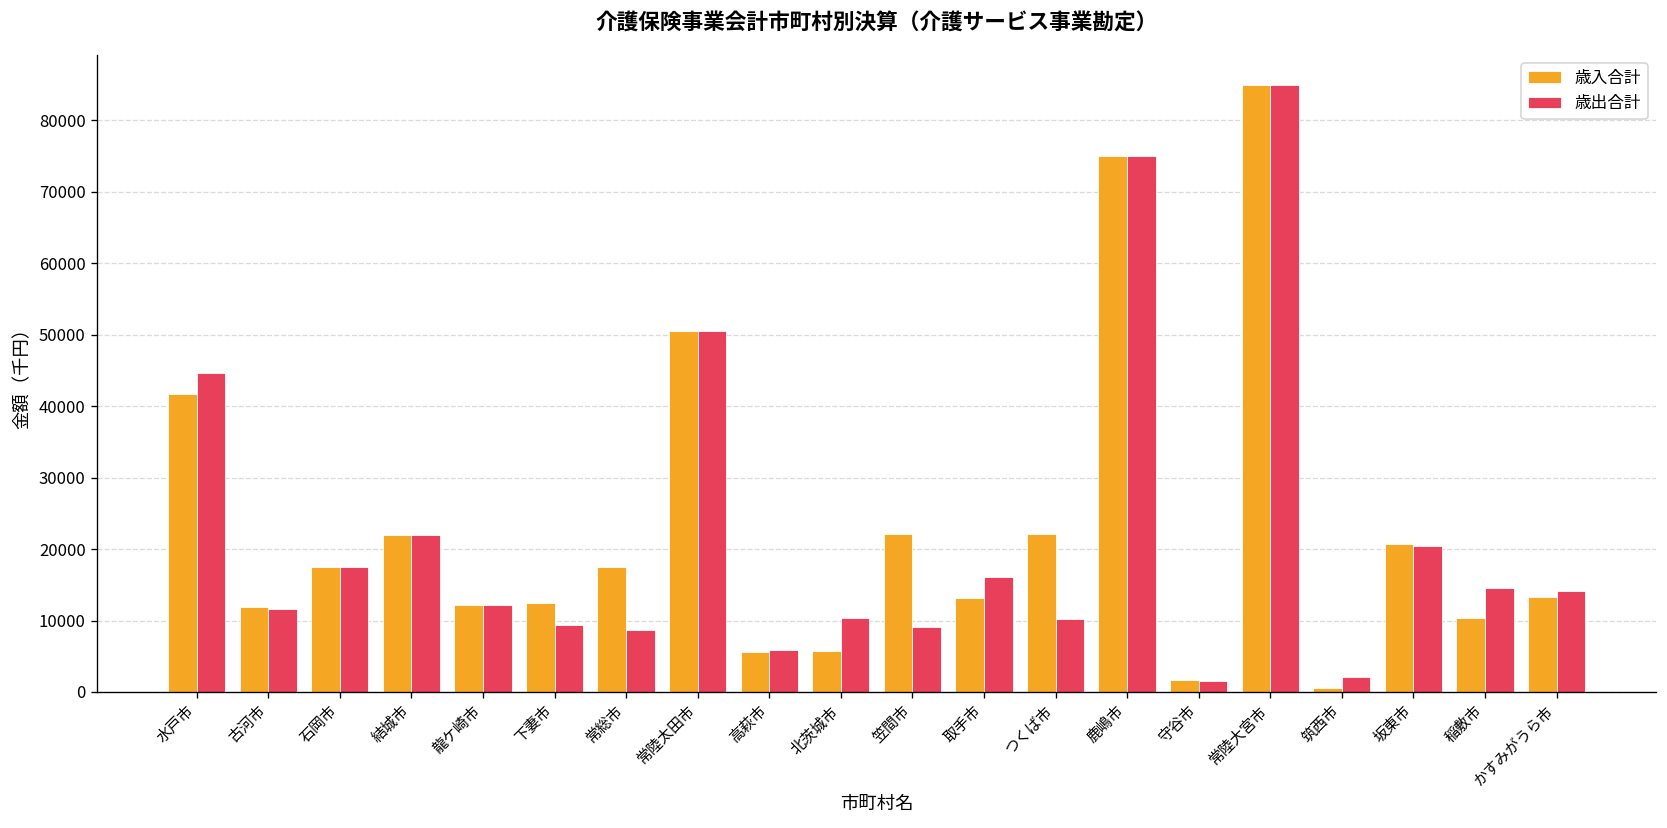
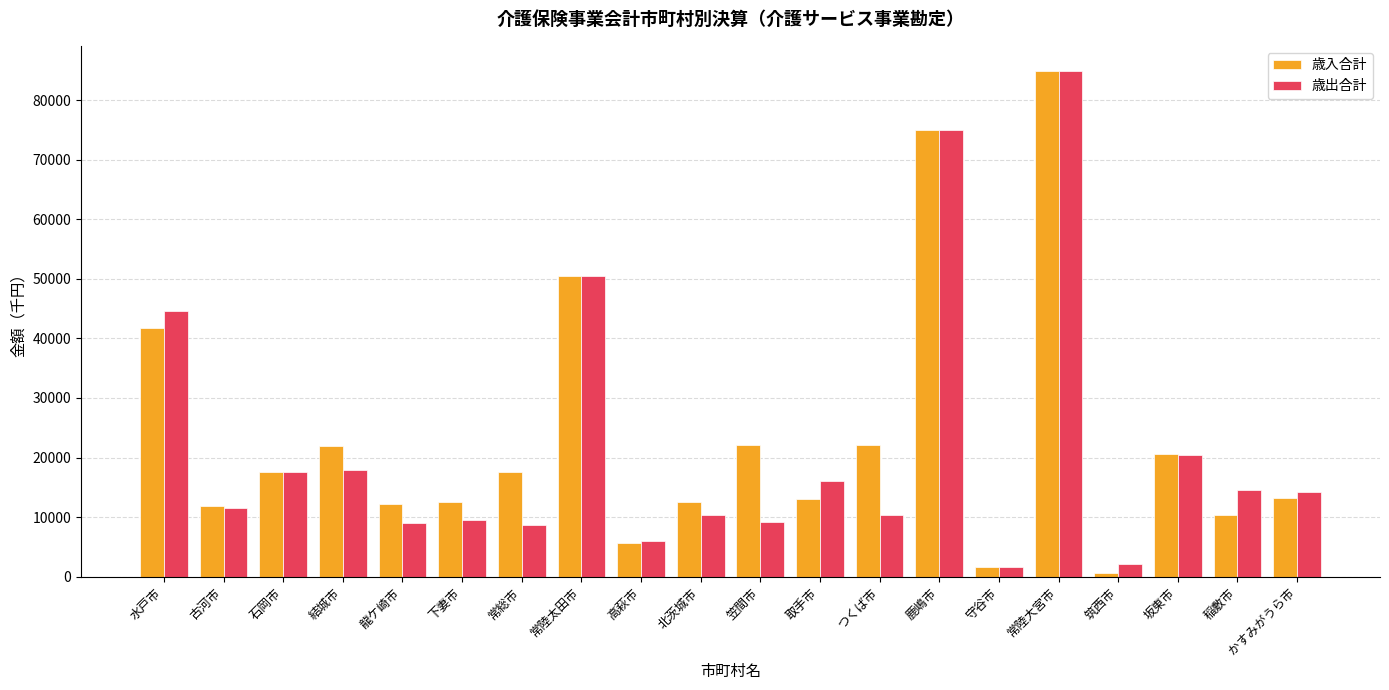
歳出合計, 結城市: 22000 -> 18000
歳出合計, 龍ケ崎市: 12000 -> 9000
歳入合計, 北茨城市: 6000 -> 12000
